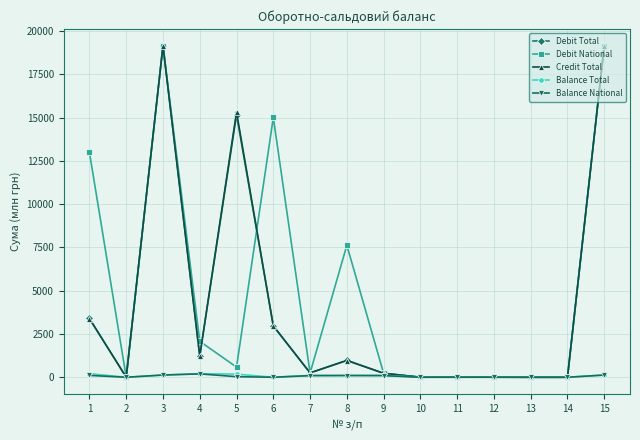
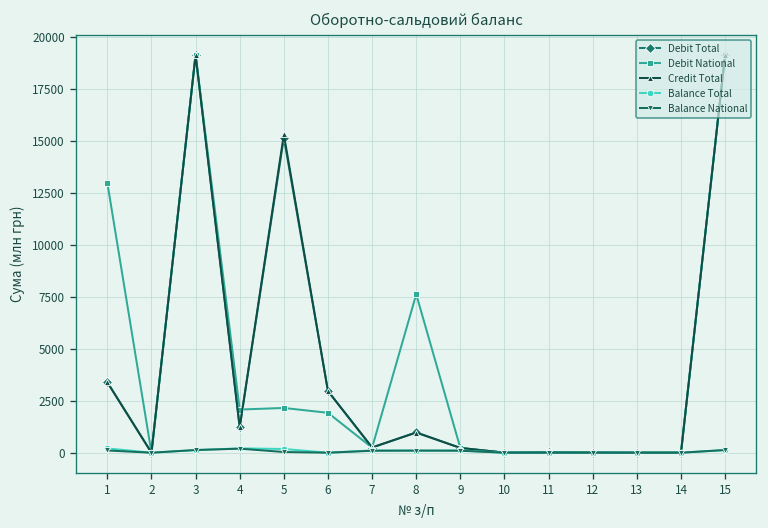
Debit National, 5: 600 -> 2200
Debit National, 6: 15000 -> 1900
